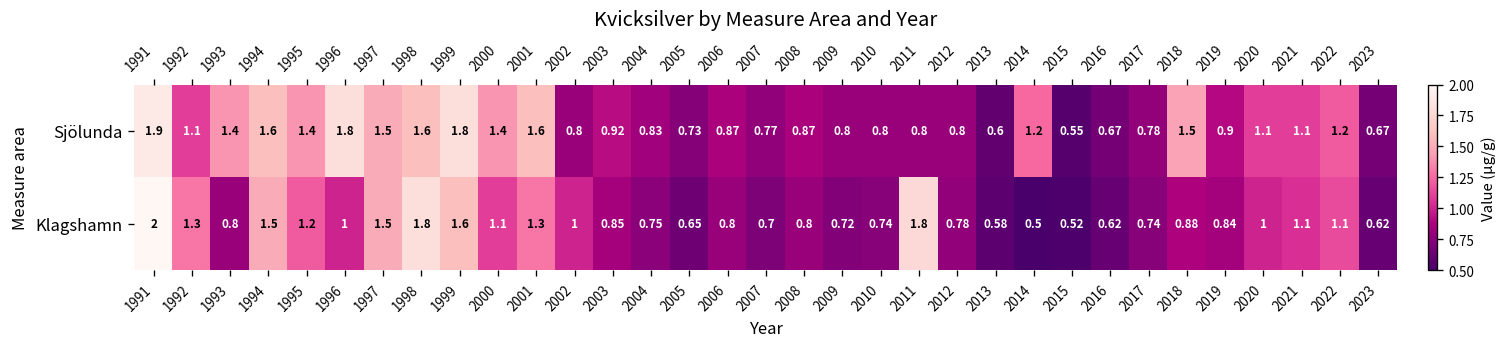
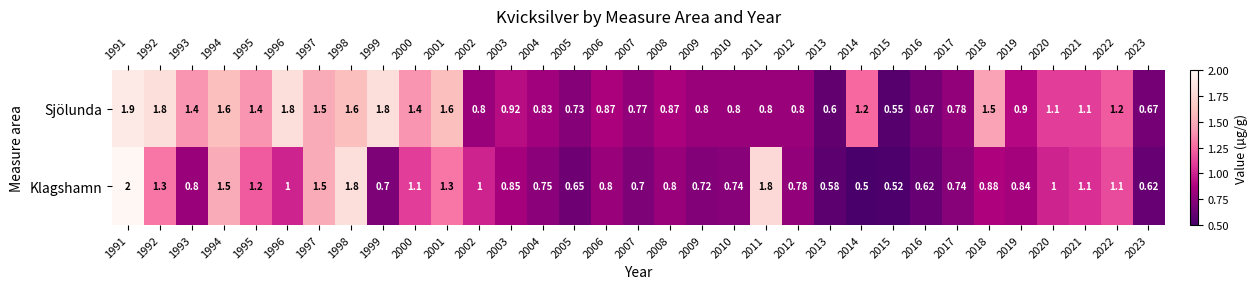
Sjölunda, 1992: 1.1 -> 1.8
Klagshamn, 1999: 1.6 -> 0.7
